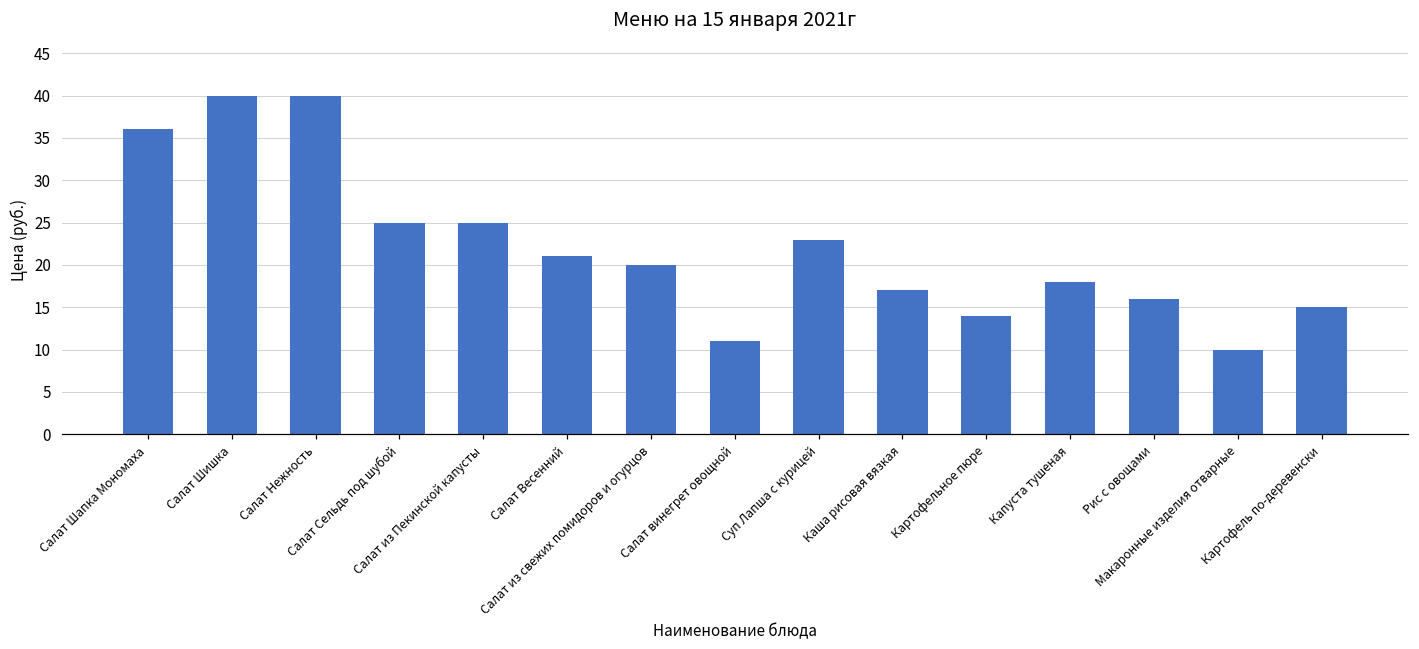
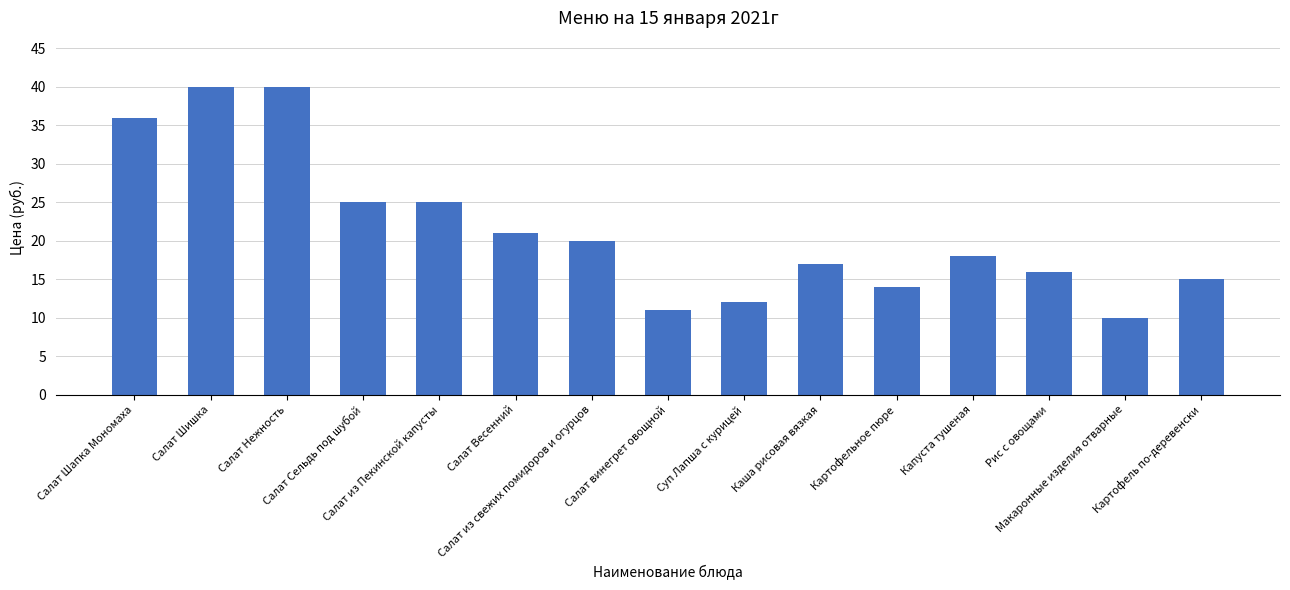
Суп Лапша с курицей: 23 -> 12
